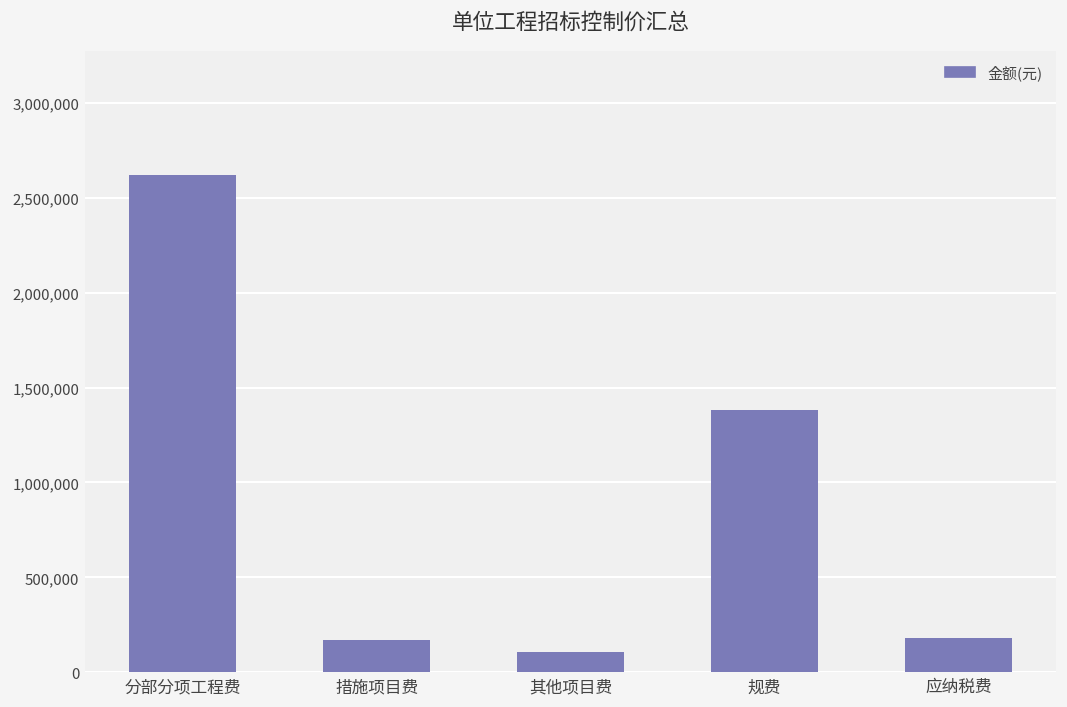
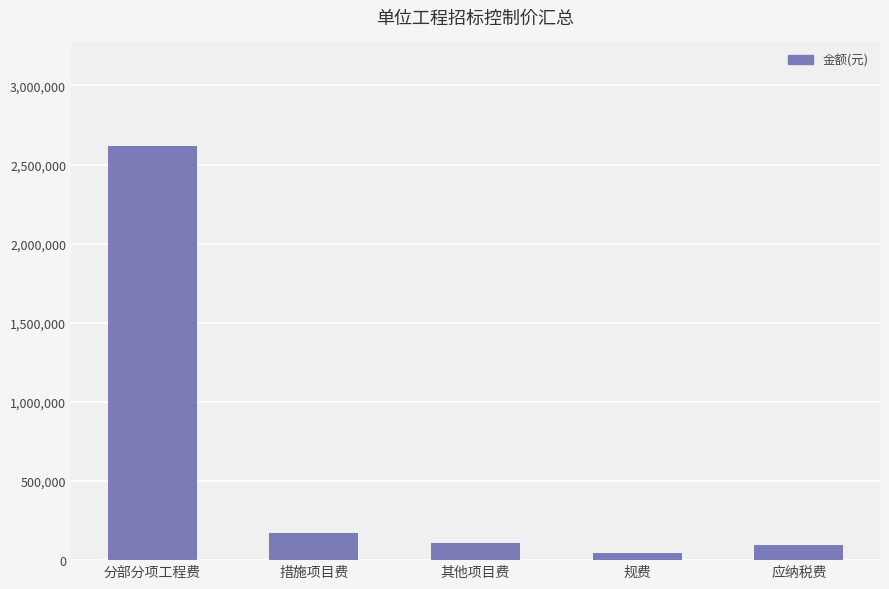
规费: 1,380,000 -> 40,000
应纳税费: 180,000 -> 90,000
